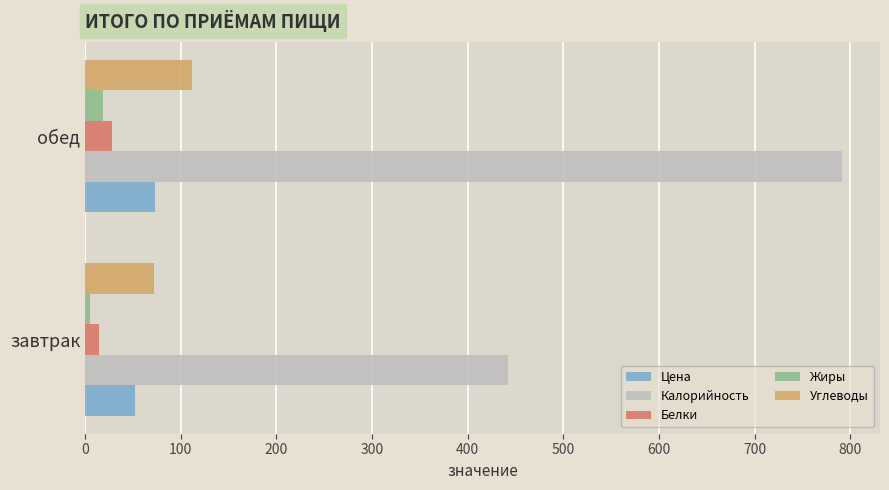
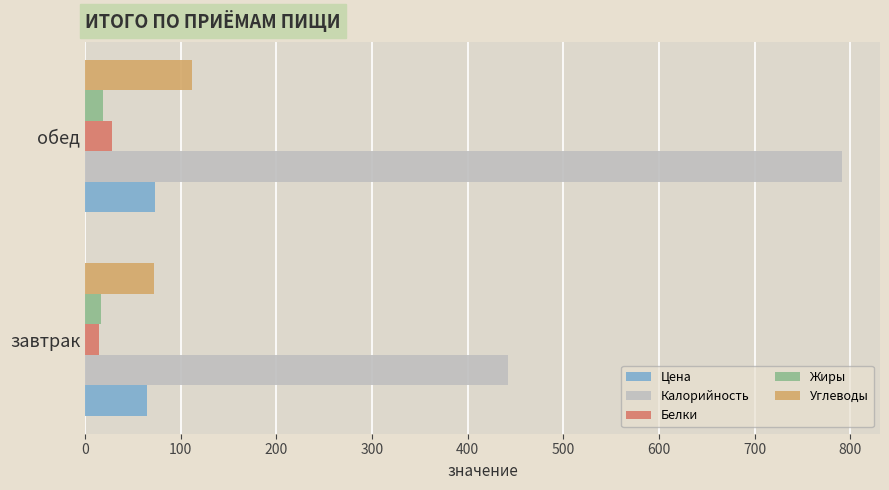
Жиры, завтрак: 10 -> 20
Цена, завтрак: 50 -> 60
